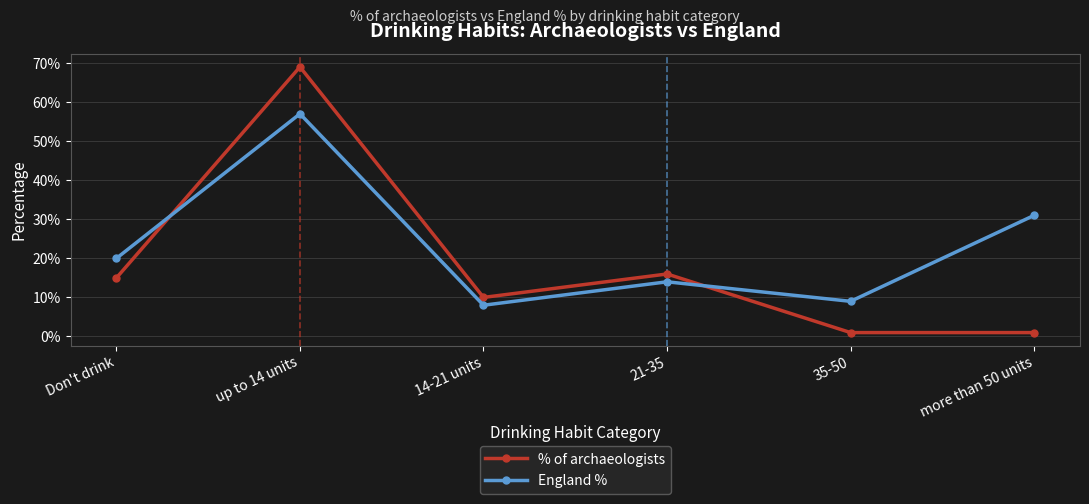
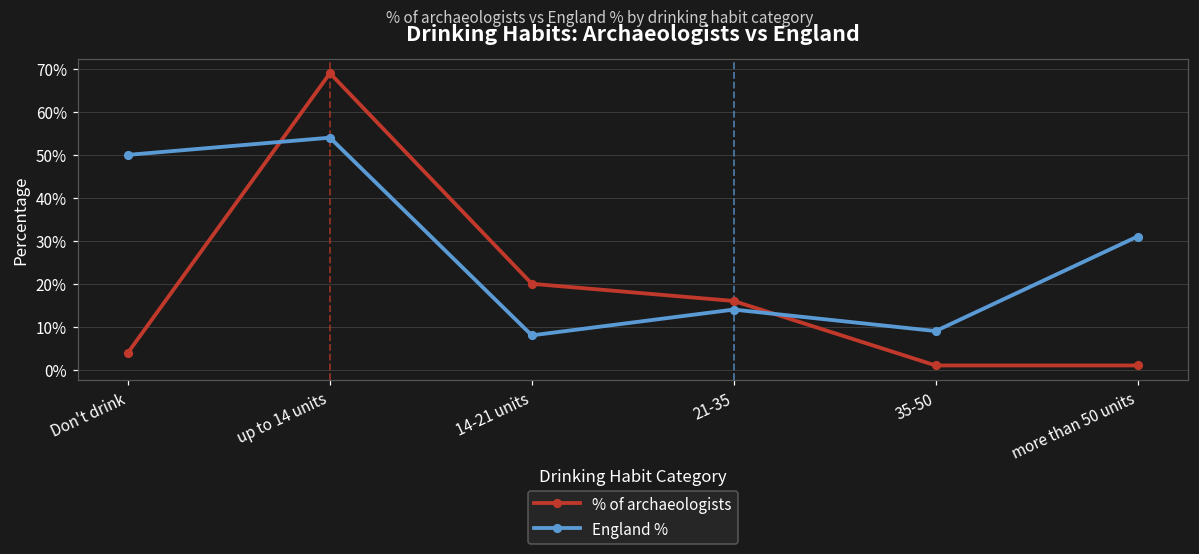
% of archaeologists, Don't drink: 15% -> 4%
England %, Don't drink: 20% -> 50%
England %, up to 14 units: 57% -> 54%
% of archaeologists, 14-21 units: 10% -> 20%
